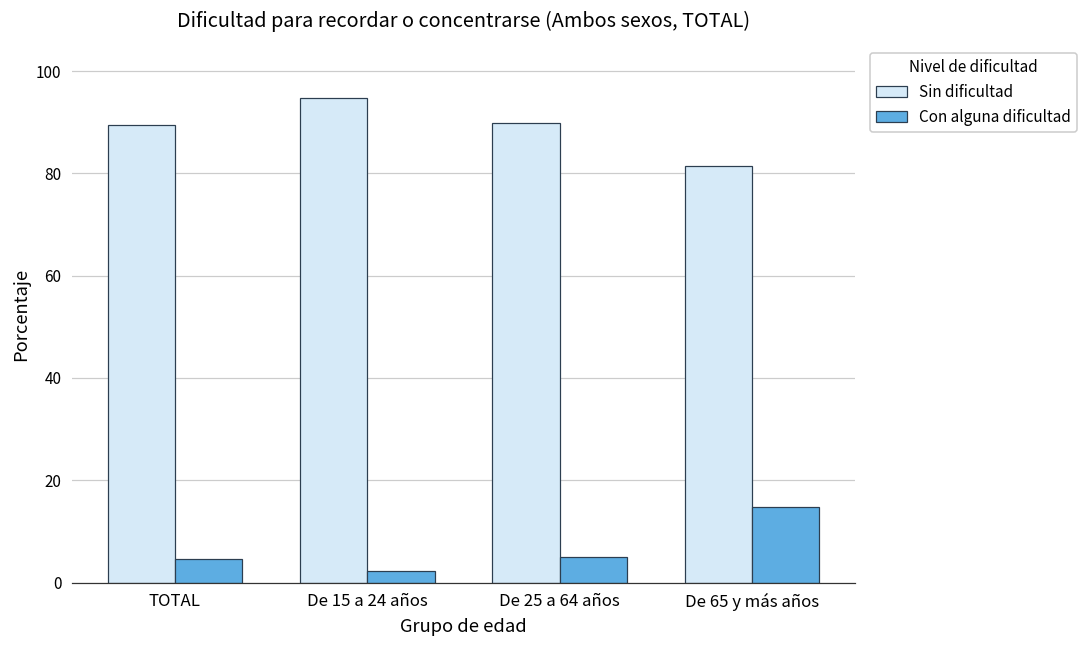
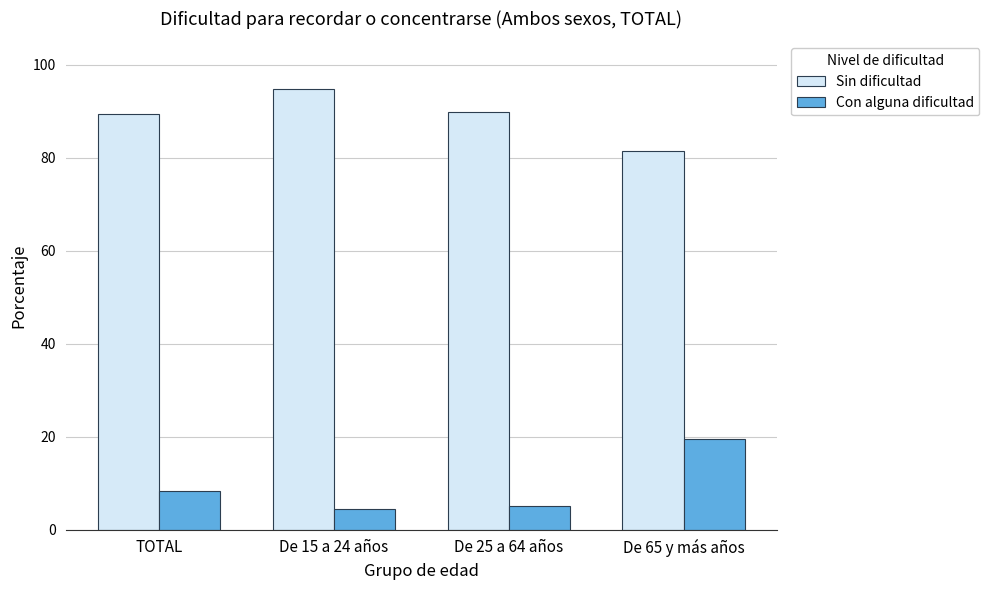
Con alguna dificultad, TOTAL: 5 -> 8
Con alguna dificultad, De 15 a 24 años: 2 -> 4
Con alguna dificultad, De 65 y más años: 15 -> 20
